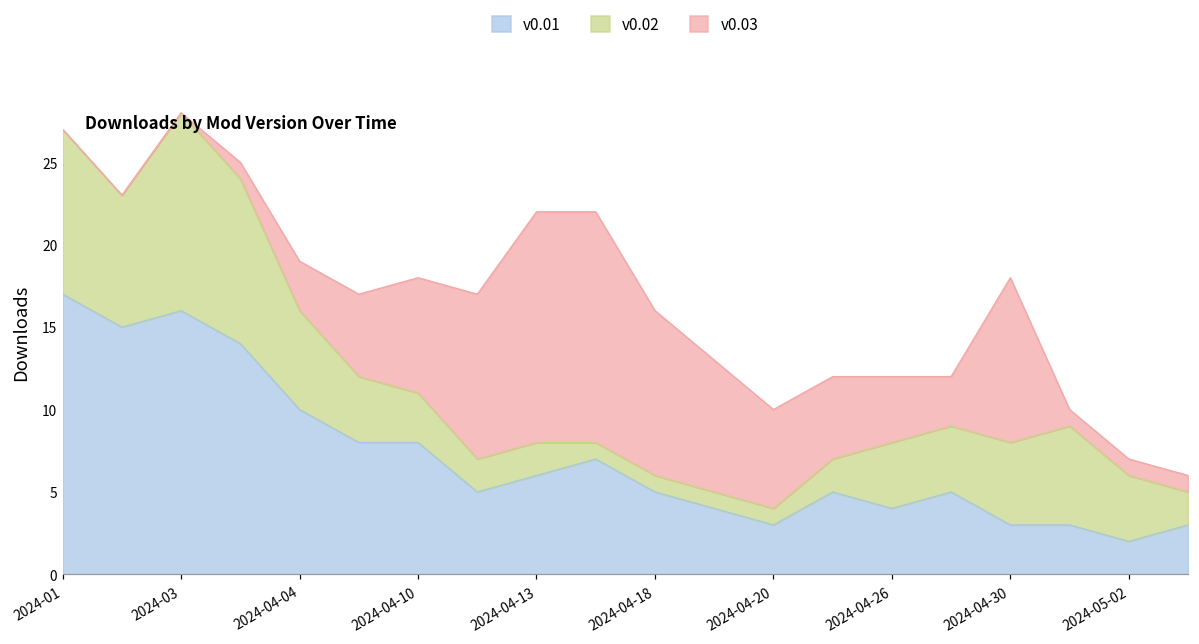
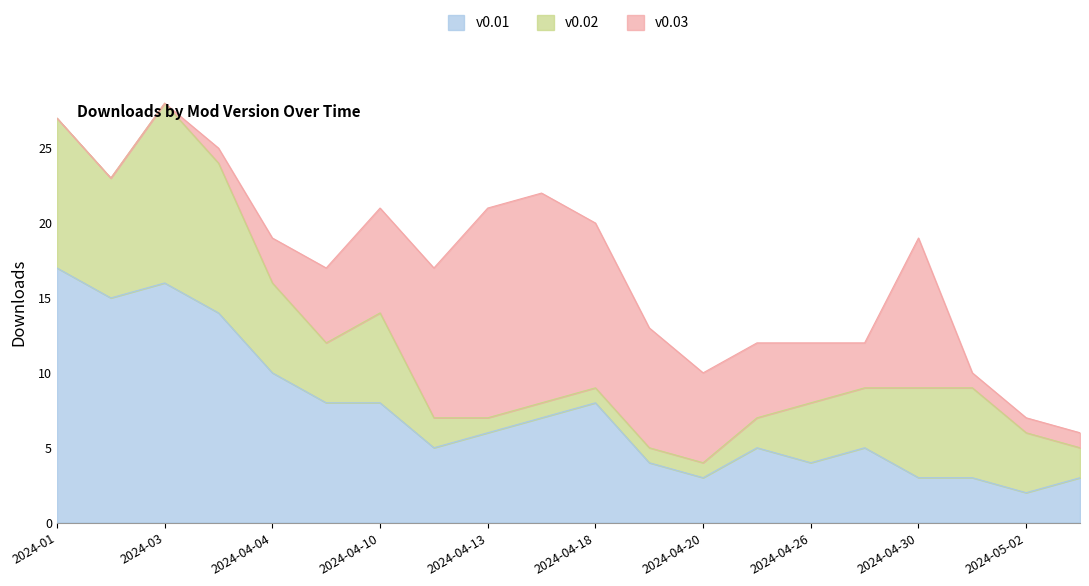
v0.02, 2024-04-10: 3 -> 6
v0.02, 2024-04-13: 2 -> 1
v0.01, 2024-04-18: 5 -> 8
v0.03, 2024-04-18: 10 -> 11
v0.02, 2024-04-30: 5 -> 6
